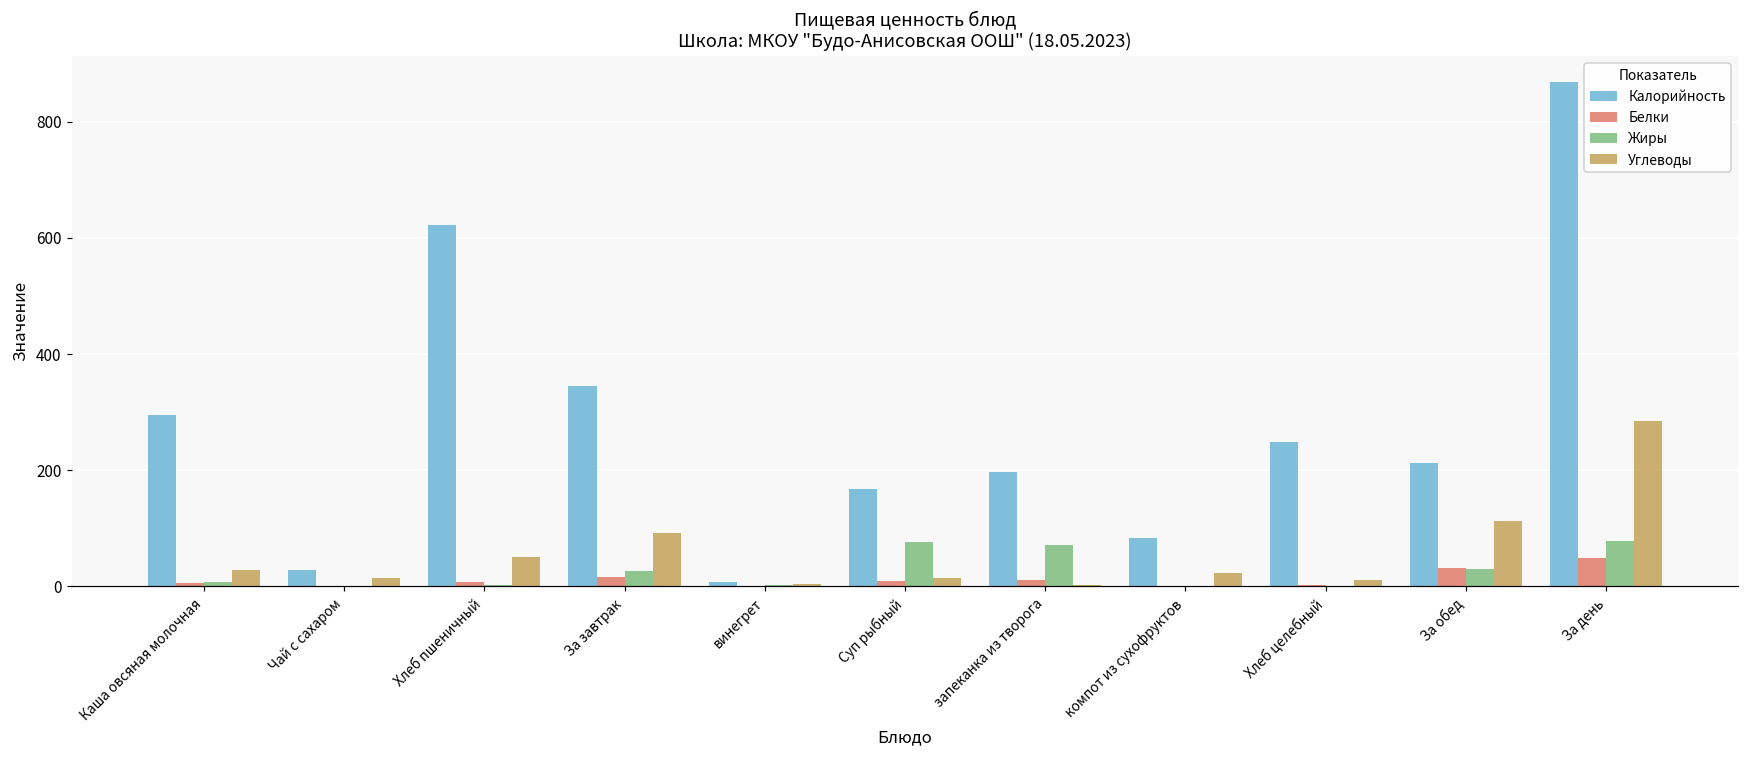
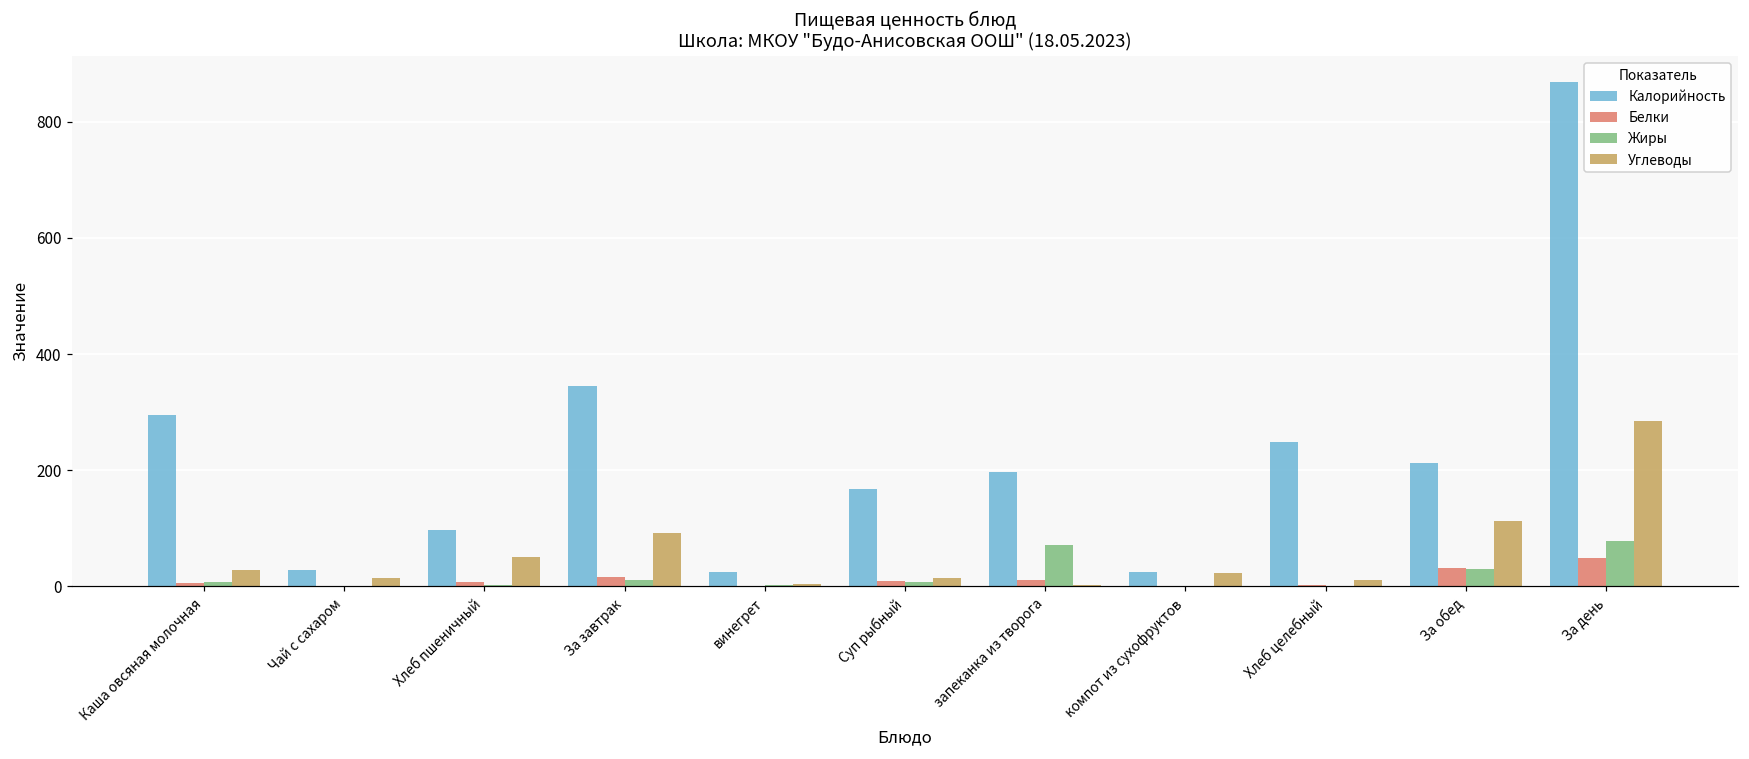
Калорийность, Хлеб пшеничный: 620 -> 100
Жиры, За завтрак: 30 -> 10
Калорийность, винегрет: 10 -> 30
Жиры, Суп рыбный: 80 -> 10
Калорийность, компот из сухофруктов: 80 -> 30
